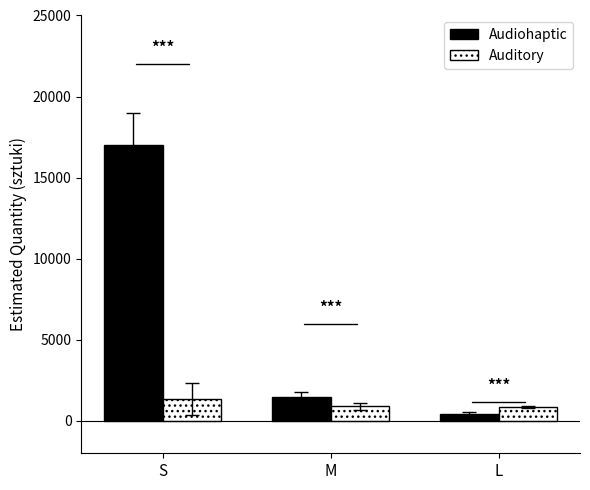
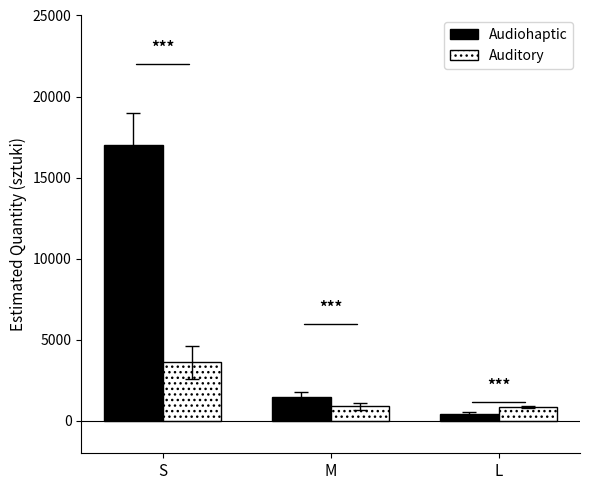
Auditory, S: 1300 -> 3600
